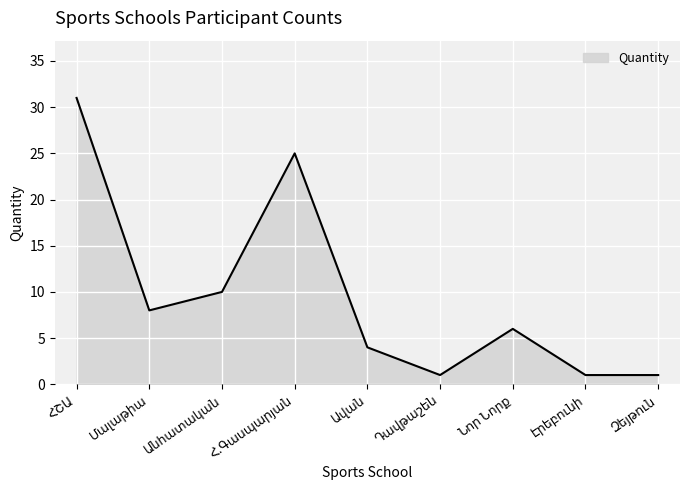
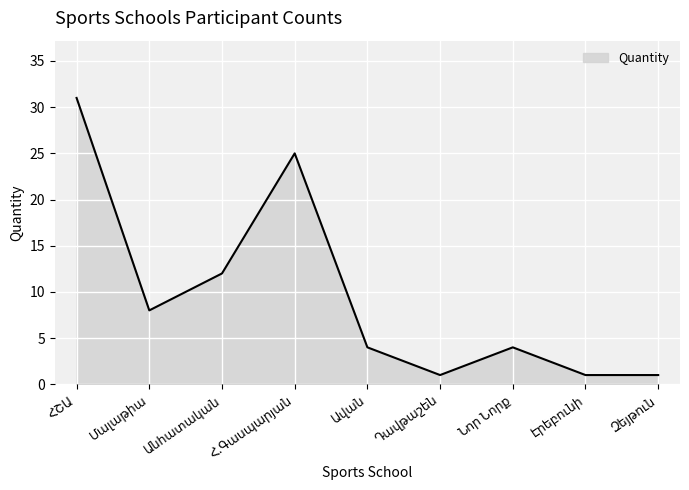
Անհատական: 10 -> 12
Նոր Նորք: 6 -> 4
